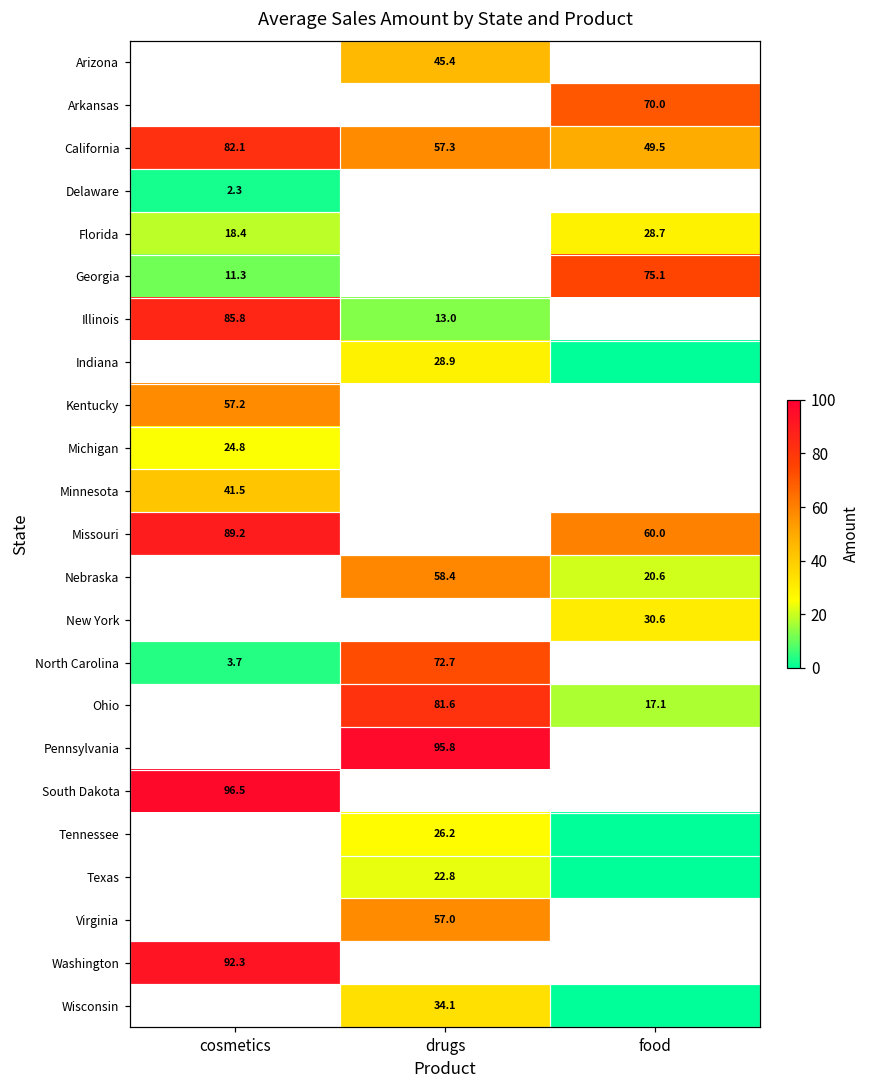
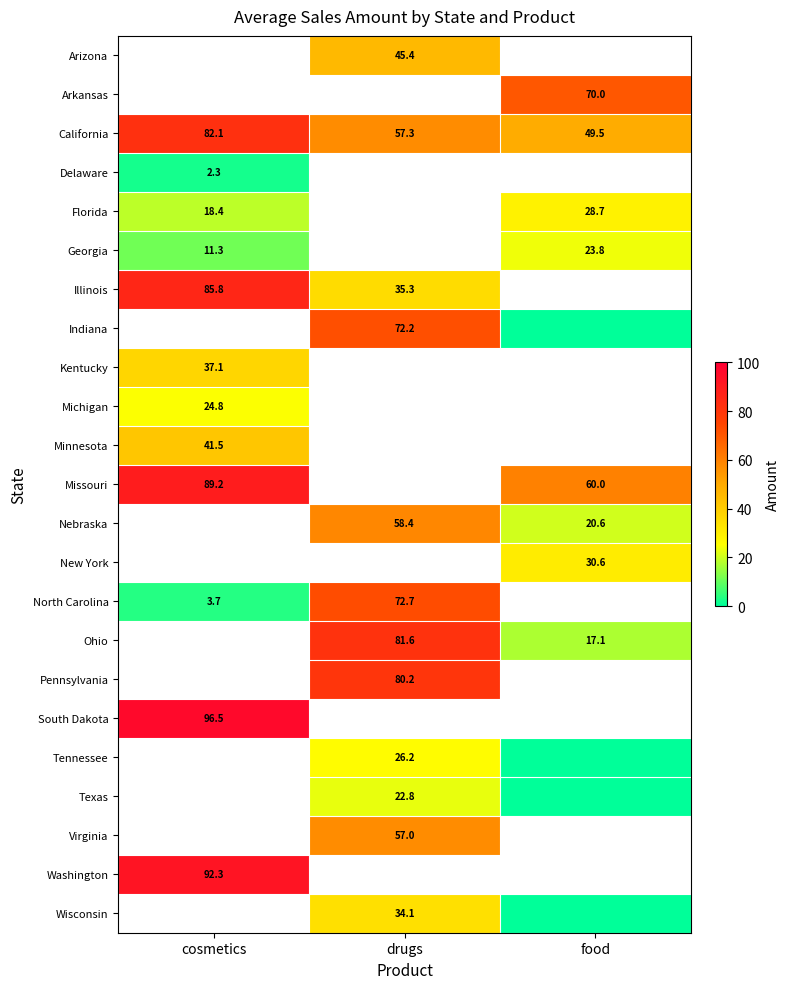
Georgia, food: 75.1 -> 23.8
Illinois, drugs: 13.0 -> 35.3
Indiana, drugs: 28.9 -> 72.2
Kentucky, cosmetics: 57.2 -> 37.1
Pennsylvania, drugs: 95.8 -> 80.2
